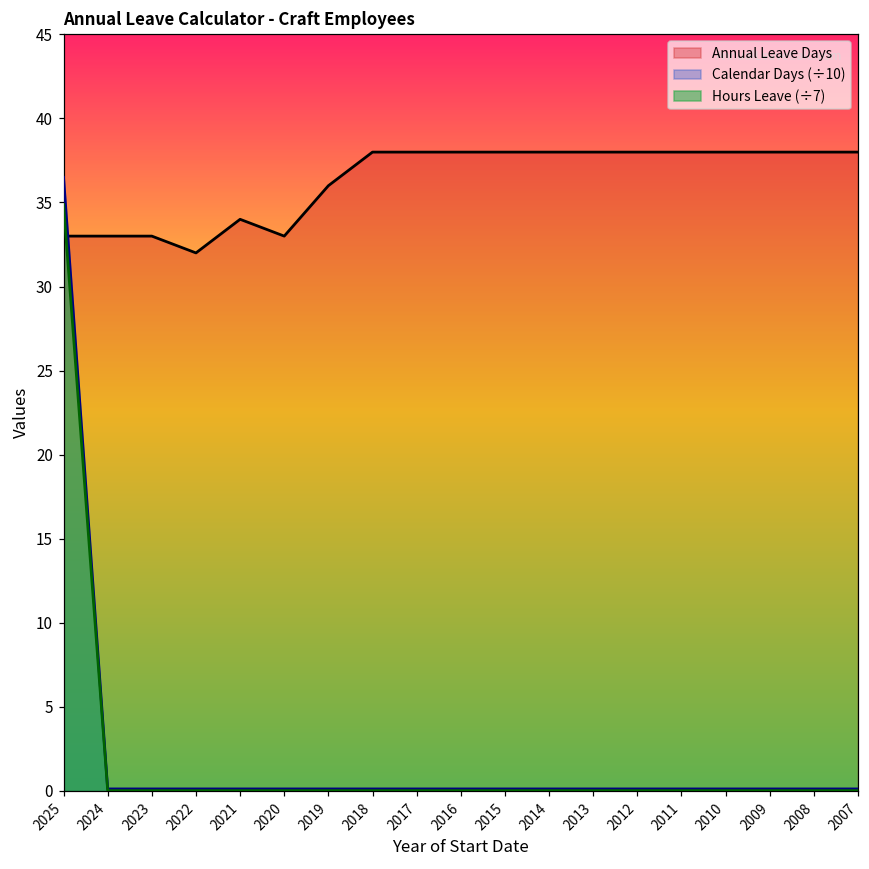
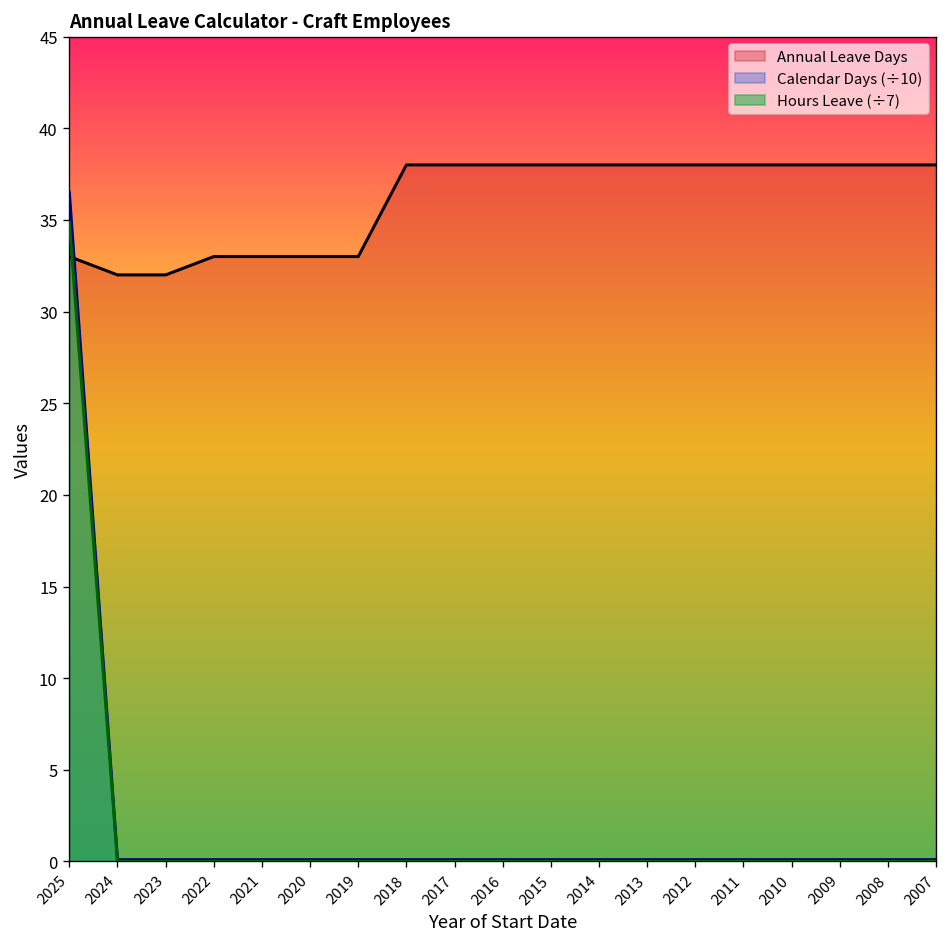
Annual Leave Days, 2024: 33 -> 32
Annual Leave Days, 2023: 33 -> 32
Annual Leave Days, 2022: 32 -> 33
Annual Leave Days, 2021: 34 -> 33
Annual Leave Days, 2019: 36 -> 33
